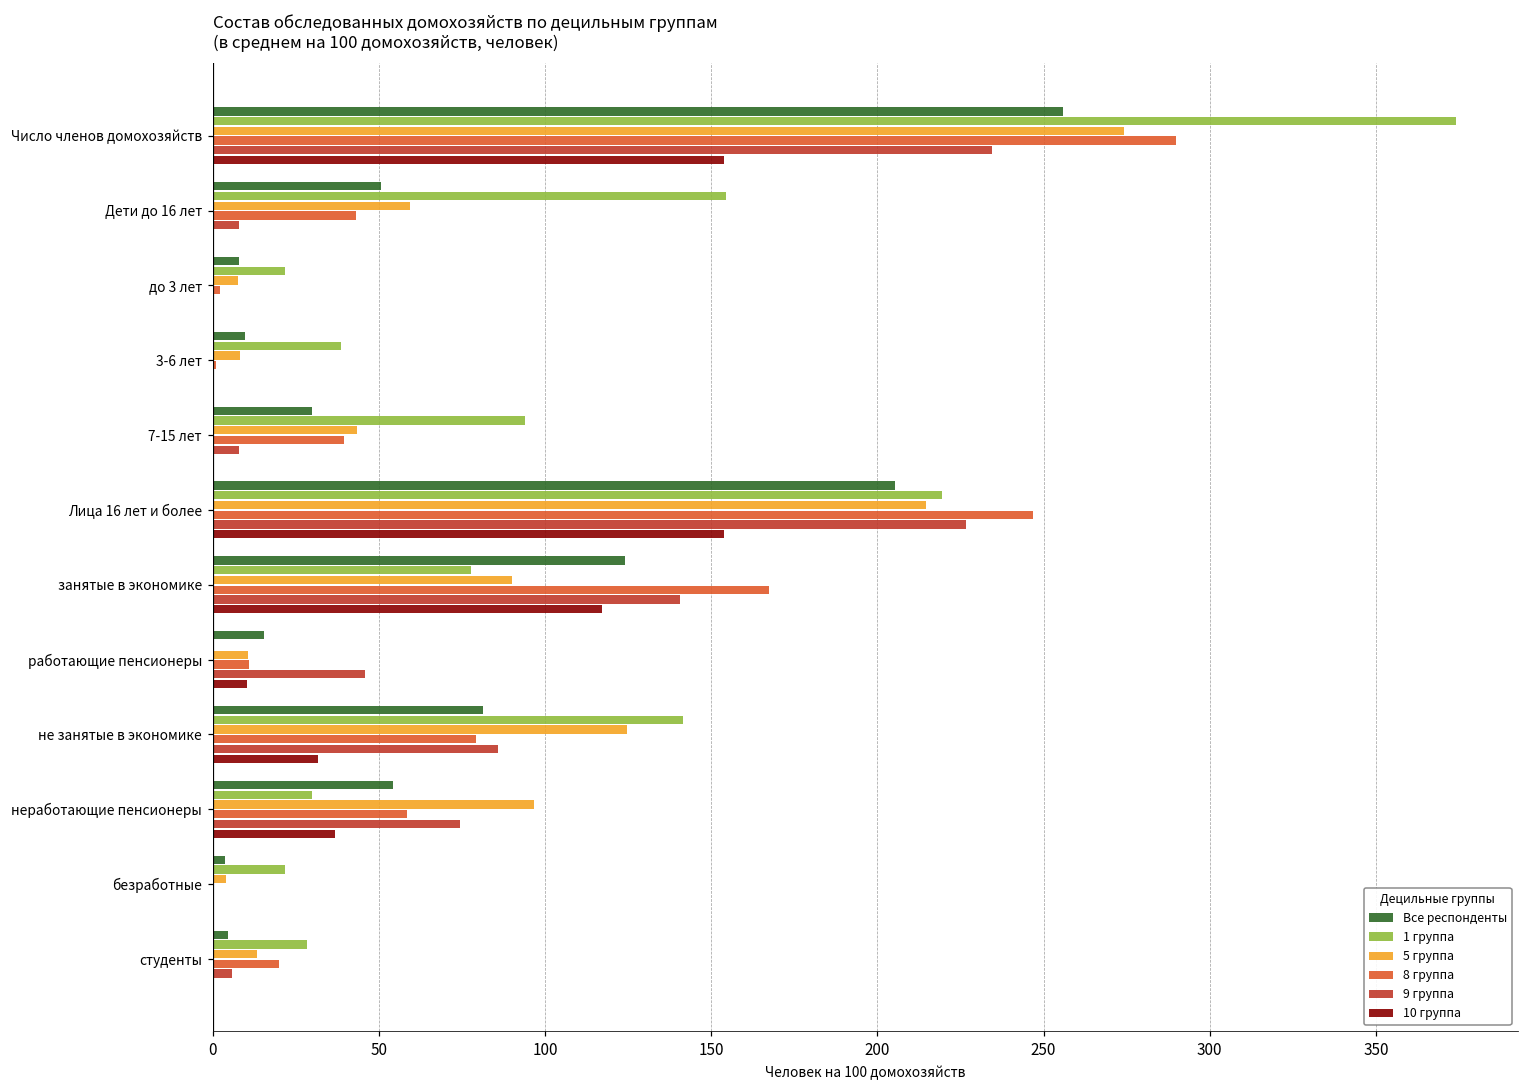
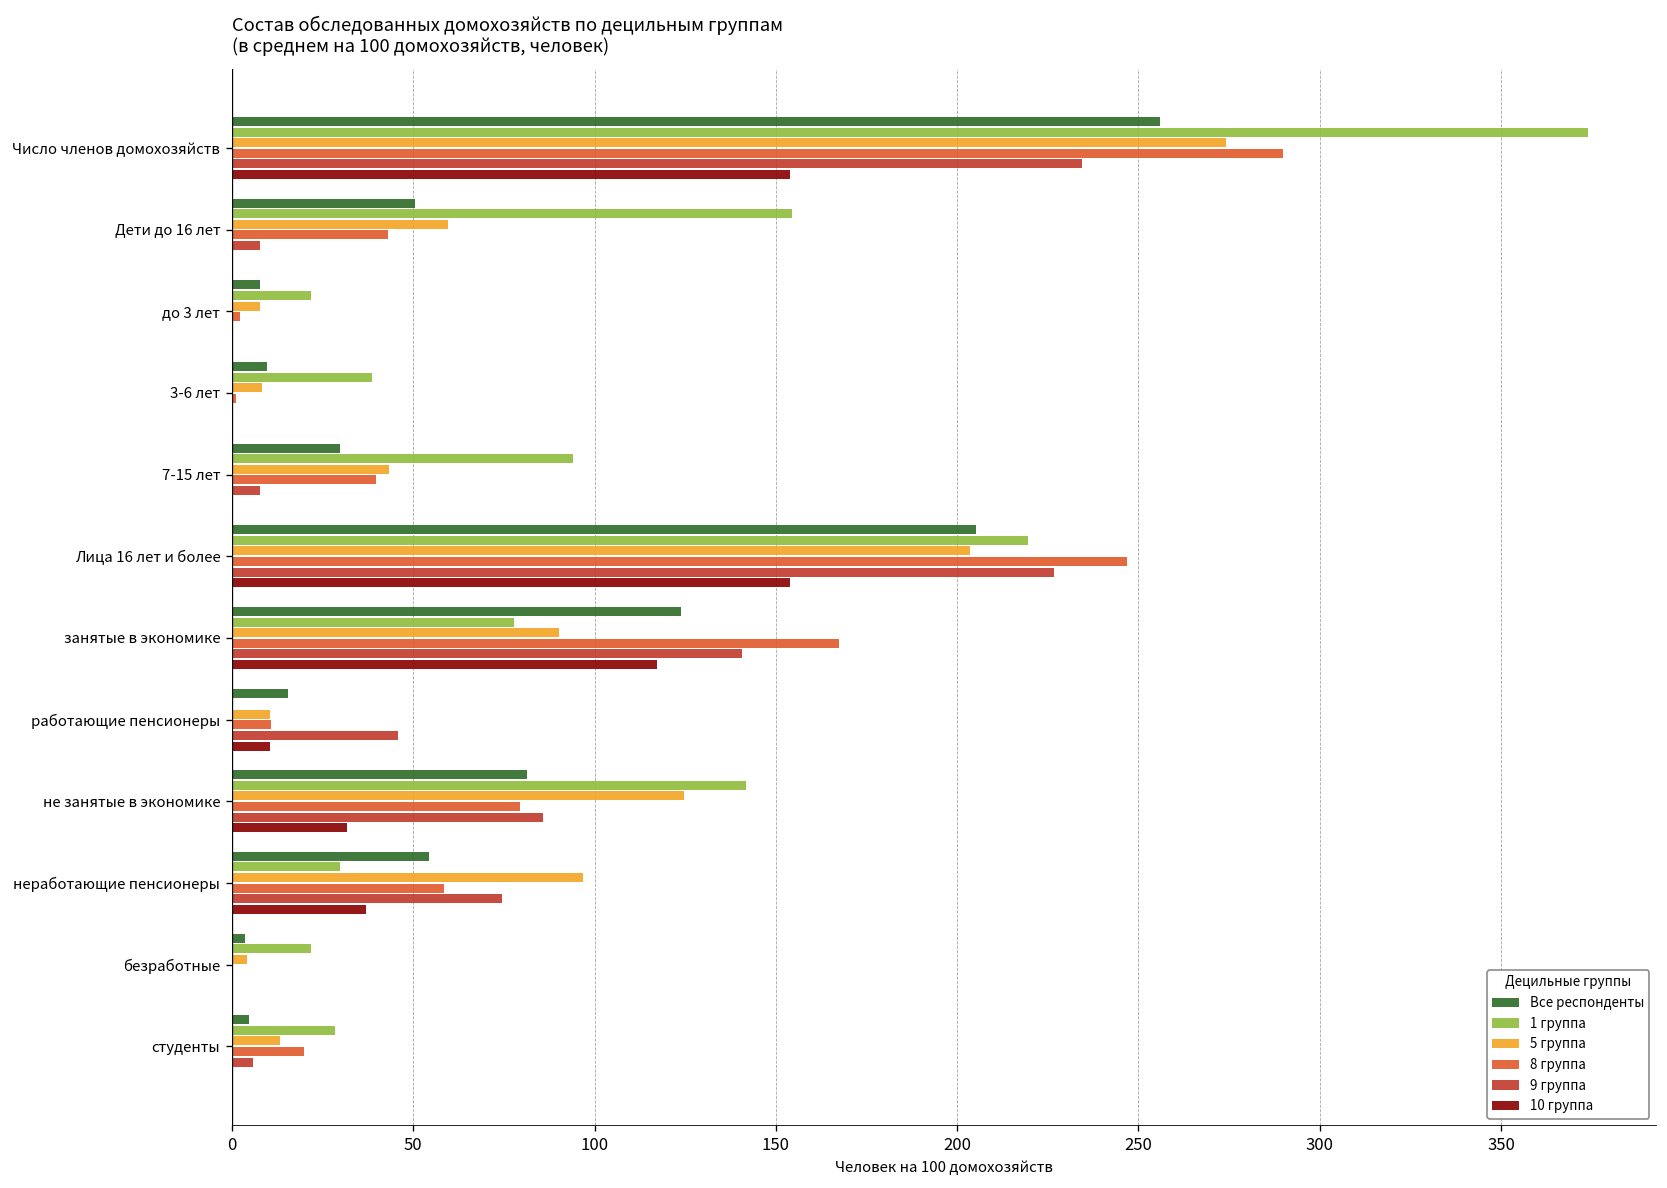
5 группа, Лица 16 лет и более: 215 -> 204
